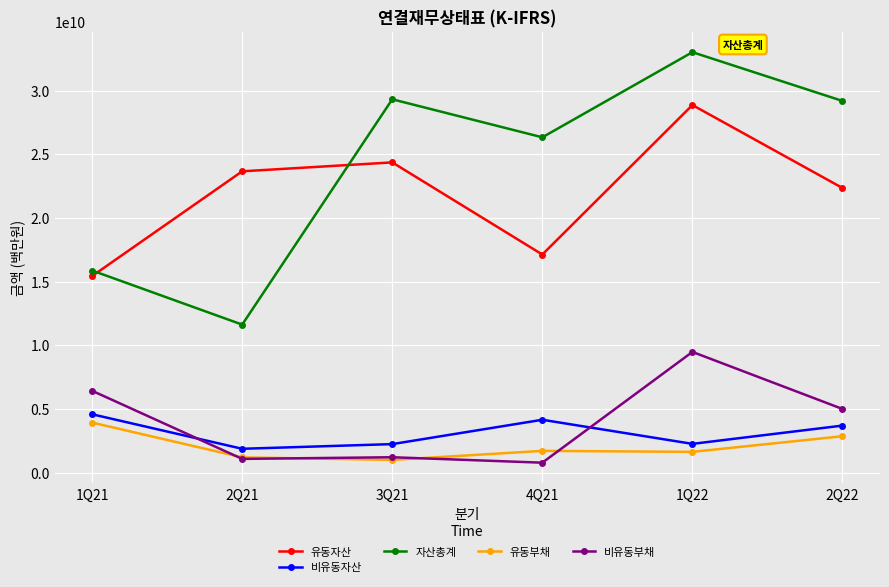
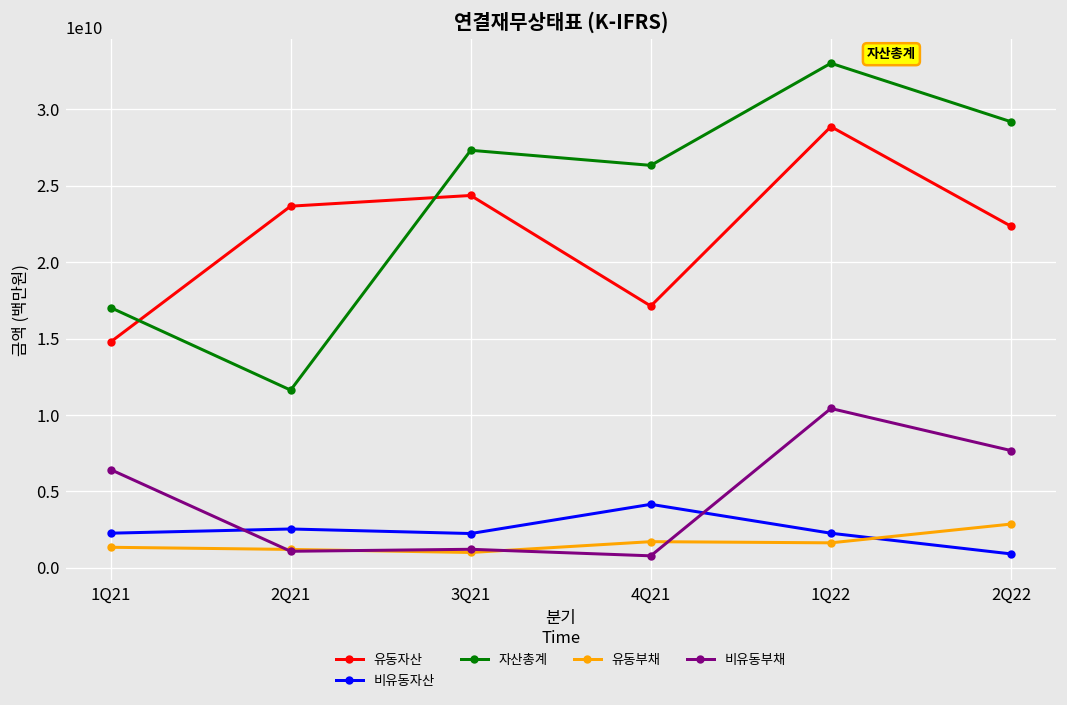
유동자산, 1Q21: 15400000000 -> 14800000000
비유동자산, 1Q21: 4600000000 -> 2300000000
자산총계, 1Q21: 15900000000 -> 17000000000
유동부채, 1Q21: 3900000000 -> 1300000000
비유동자산, 2Q21: 1900000000 -> 2500000000
자산총계, 3Q21: 29300000000 -> 27300000000
비유동부채, 1Q22: 9500000000 -> 10400000000
비유동자산, 2Q22: 3700000000 -> 900000000
비유동부채, 2Q22: 5000000000 -> 7700000000
